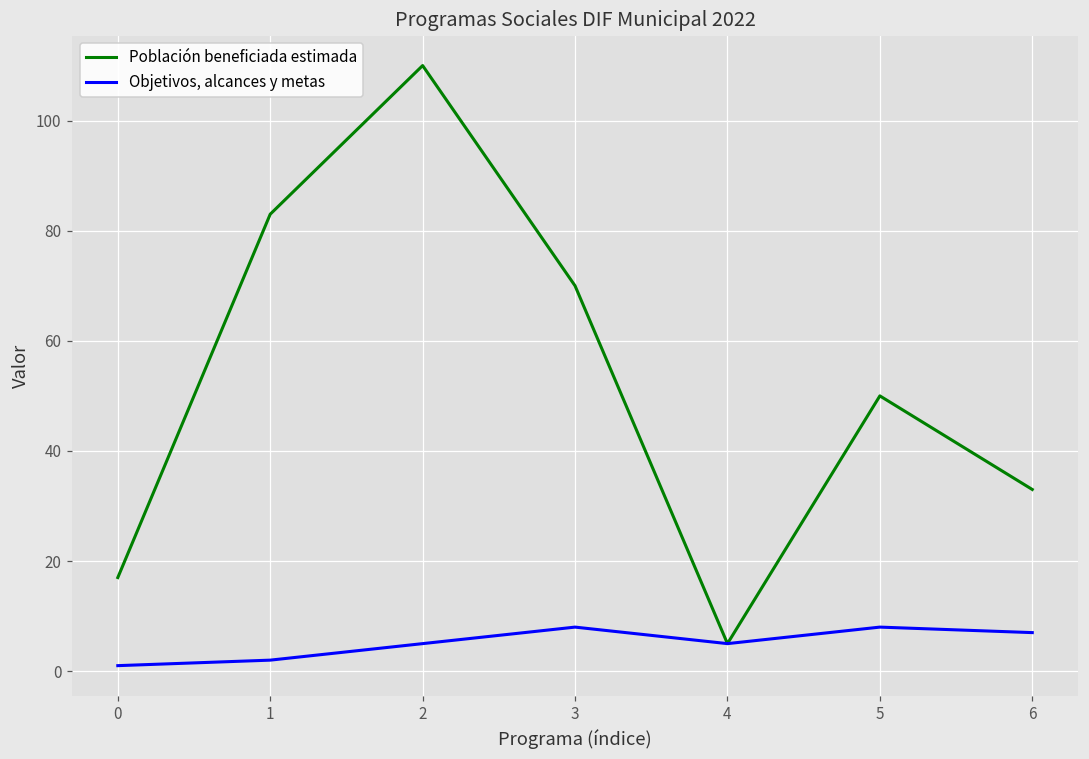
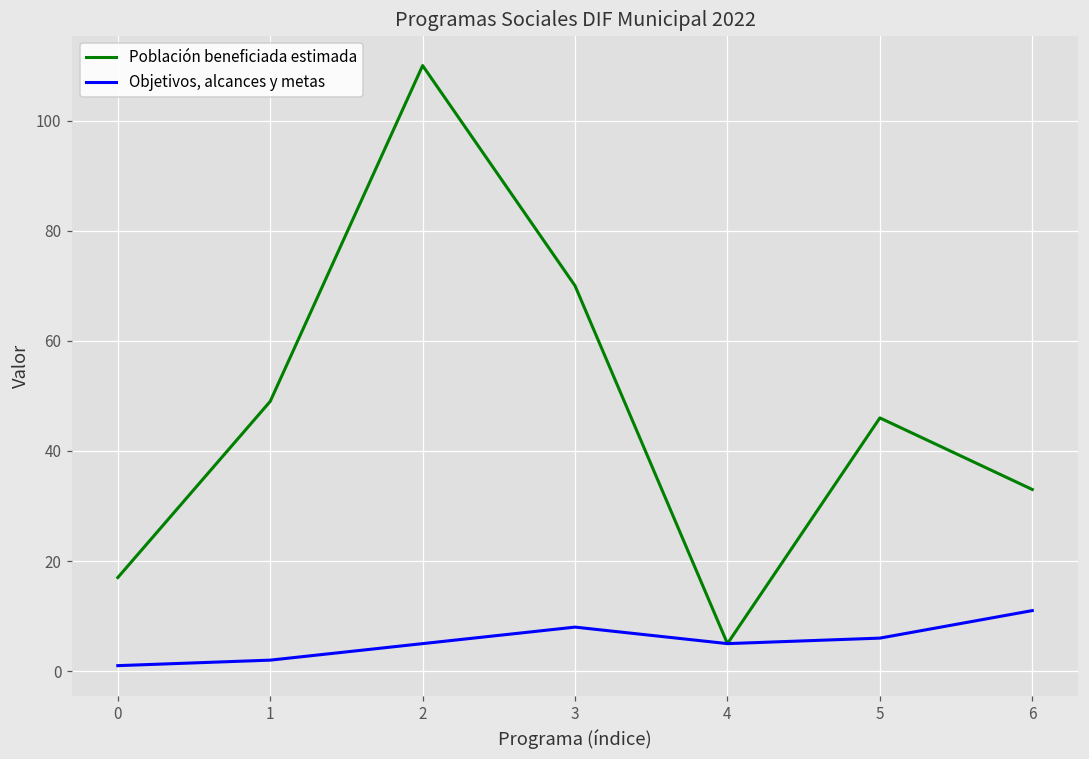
Población beneficiada estimada, 1: 83 -> 49
Población beneficiada estimada, 5: 50 -> 46
Objetivos, alcances y metas, 5: 8 -> 6
Objetivos, alcances y metas, 6: 7 -> 11
